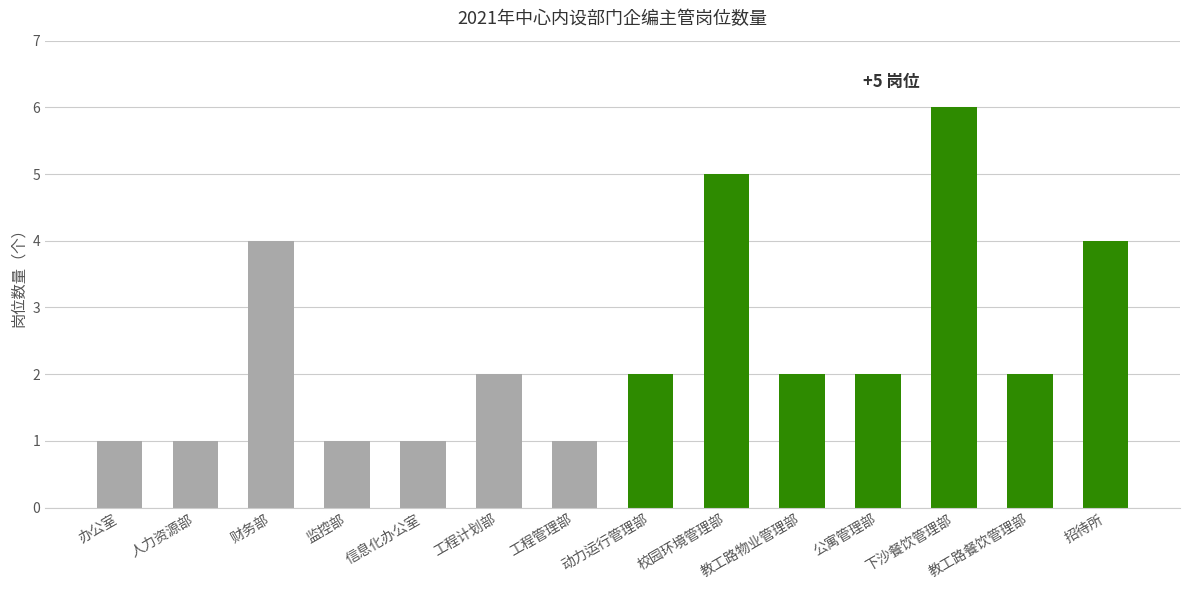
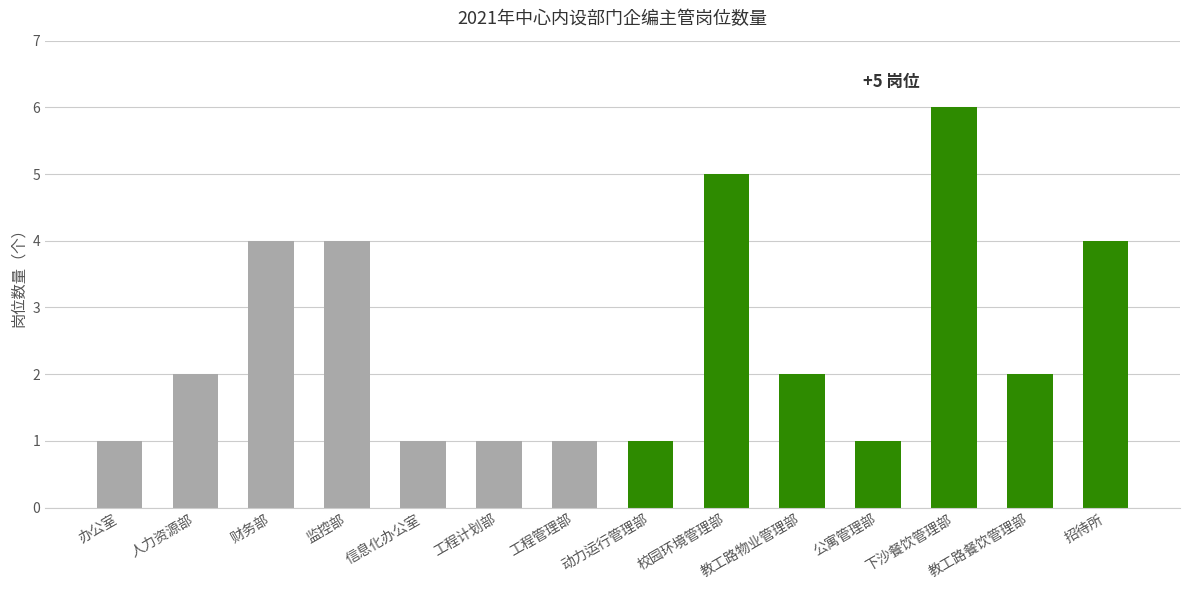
人力资源部: 1 -> 2
监控部: 1 -> 4
工程计划部: 2 -> 1
动力运行管理部: 2 -> 1
公寓管理部: 2 -> 1
